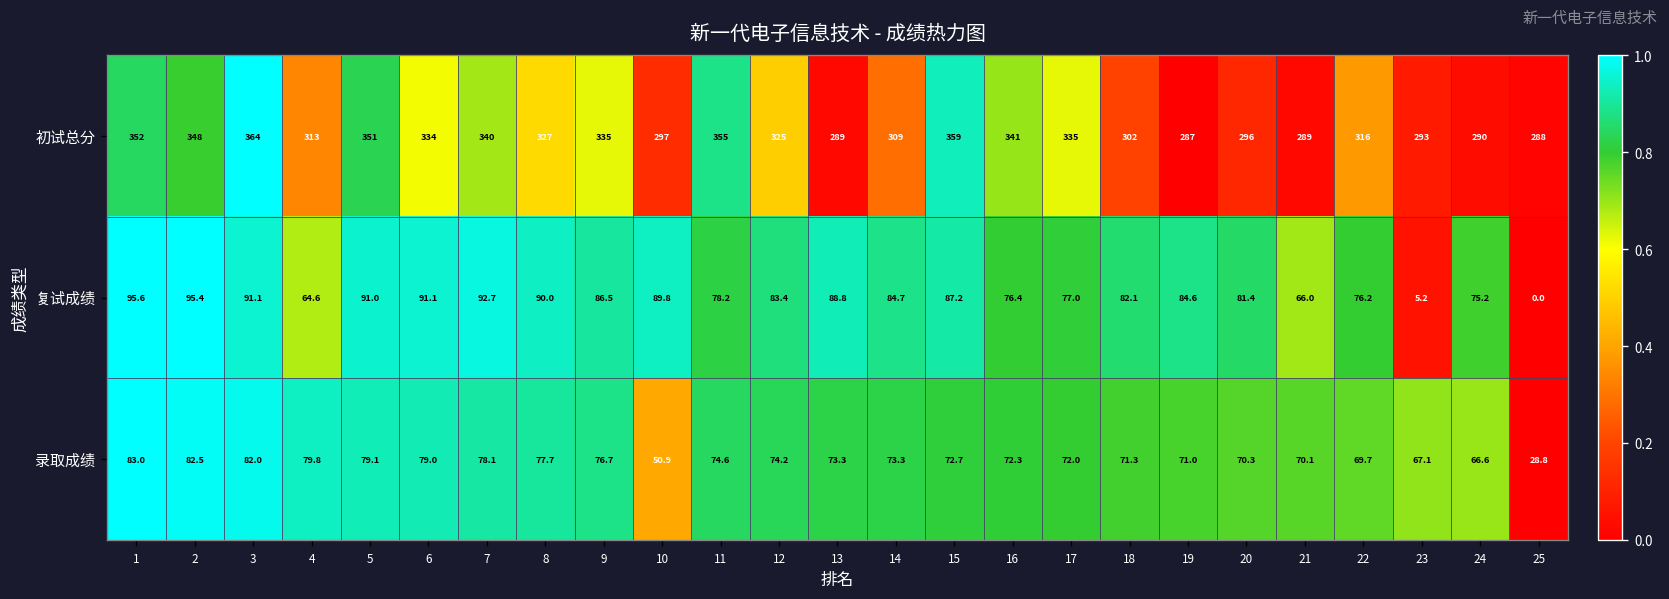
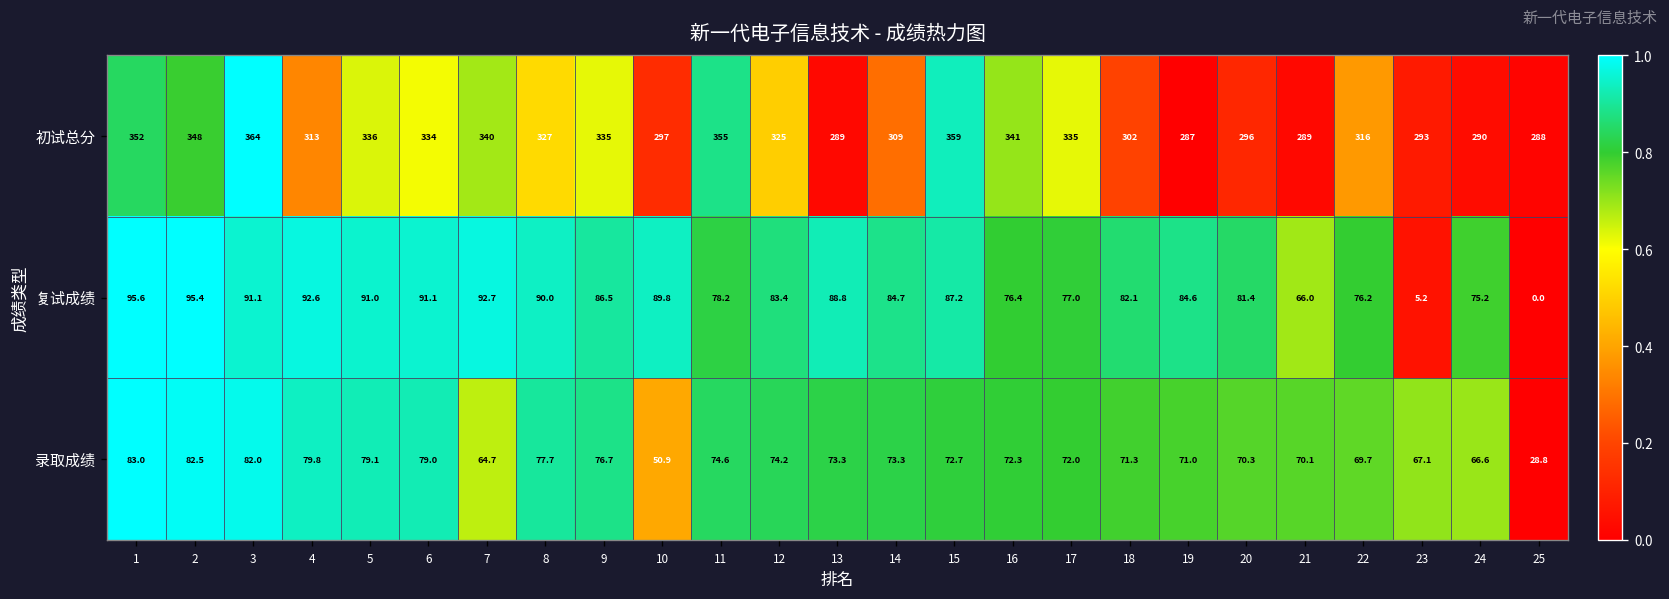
初试总分, 5: 351 -> 336
复试成绩, 4: 64.6 -> 92.6
录取成绩, 7: 78.1 -> 64.7
